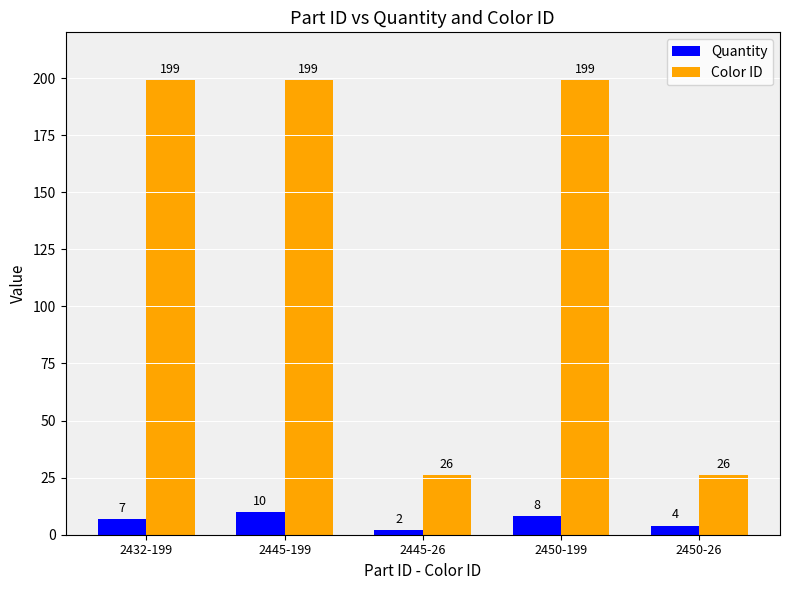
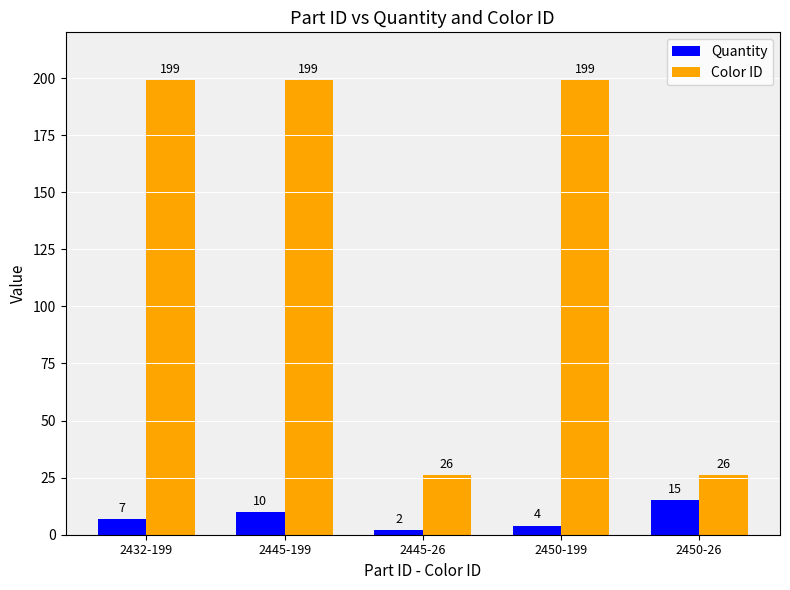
Quantity, 2450-199: 8 -> 4
Quantity, 2450-26: 4 -> 15
